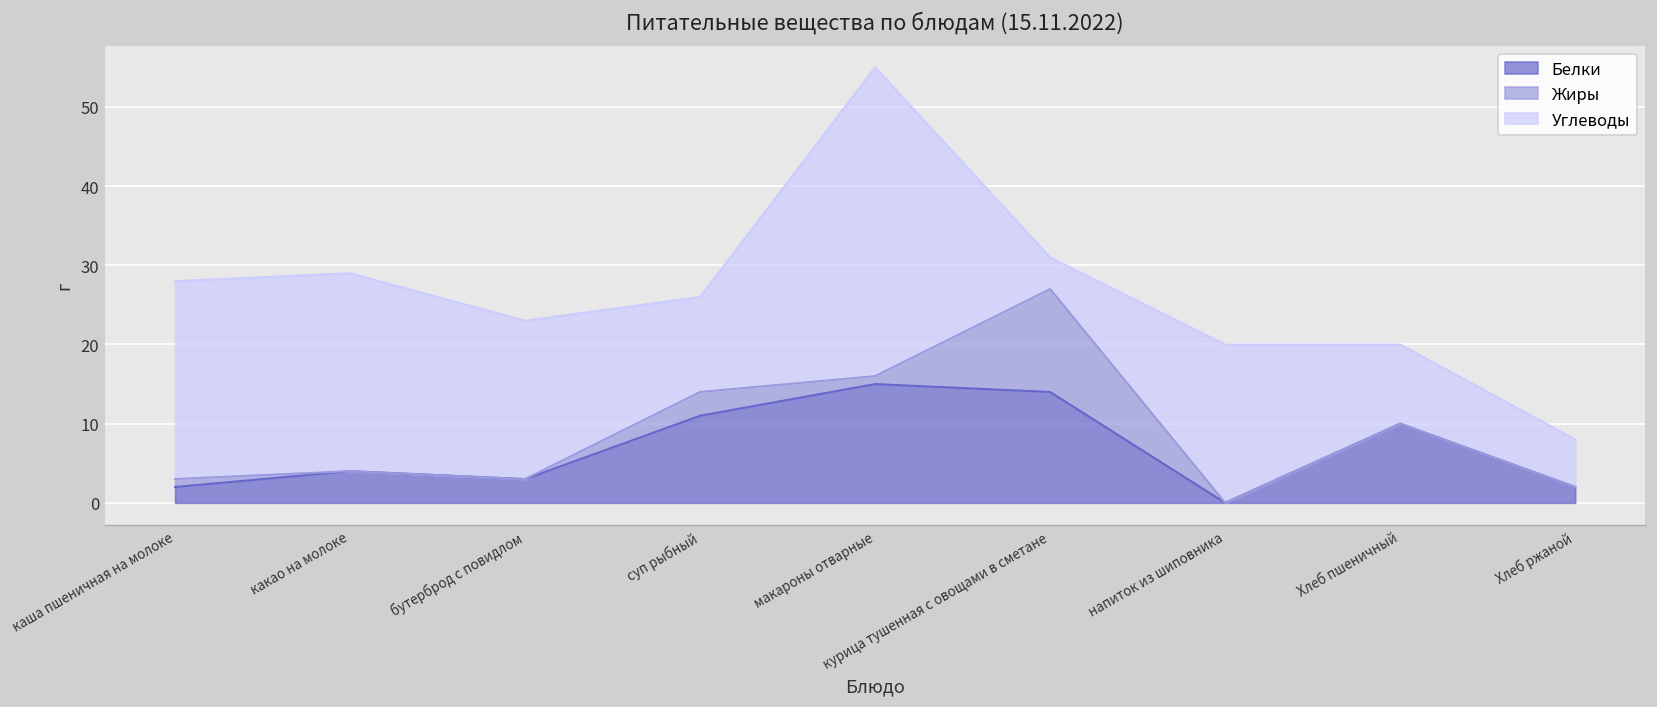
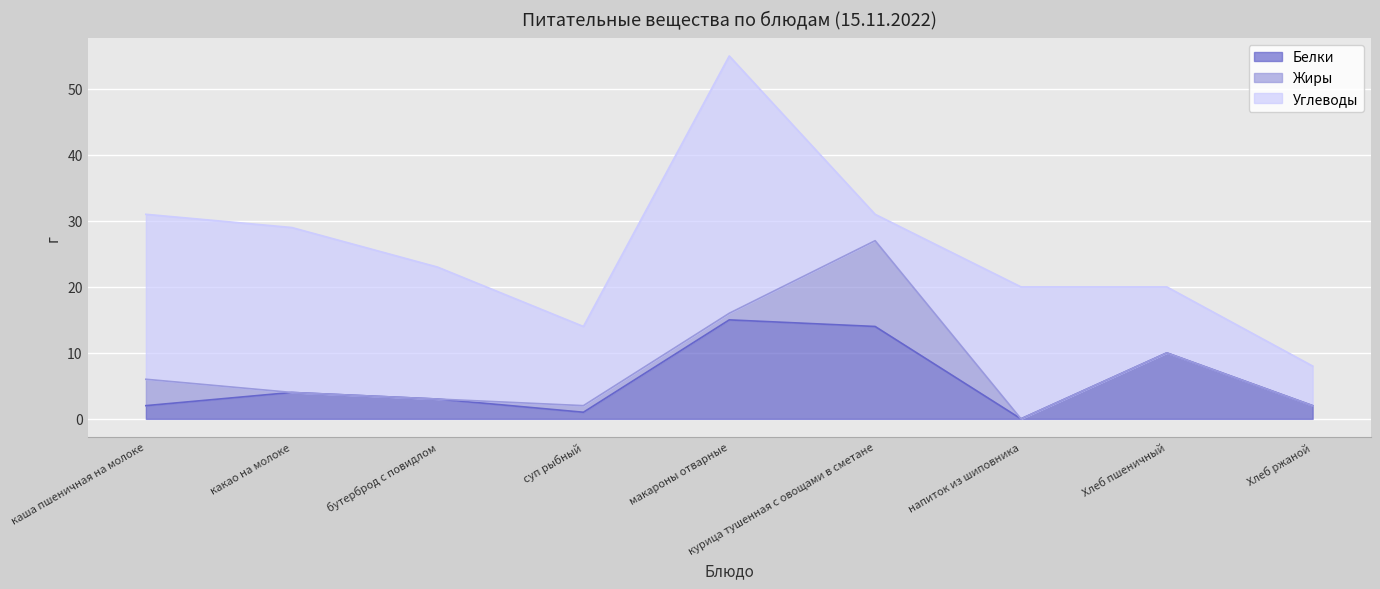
Жиры, каша пшеничная на молоке: 1 -> 4
Белки, суп рыбный: 11 -> 1
Жиры, суп рыбный: 3 -> 1
